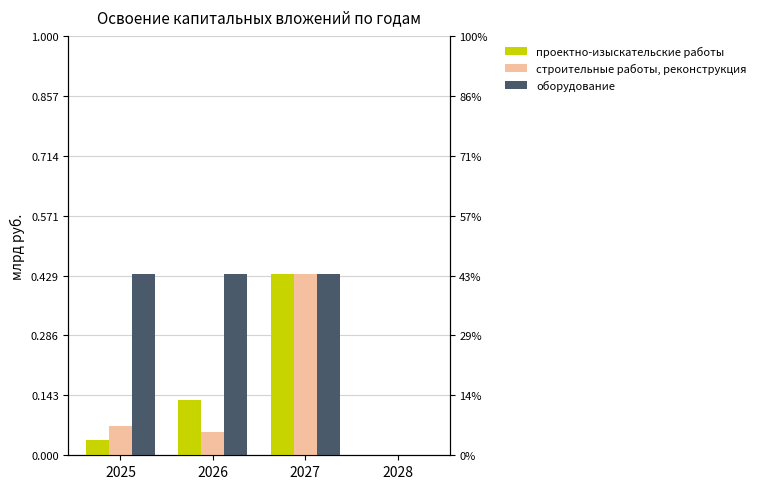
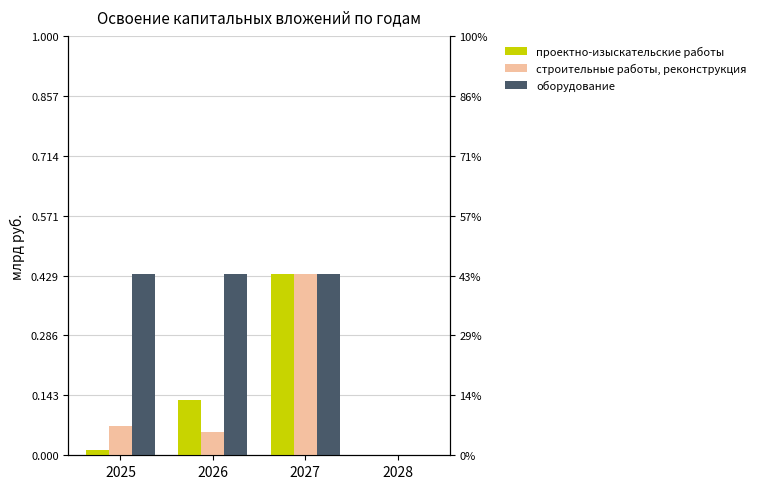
проектно-изыскательские работы, 2025: 0.04 -> 0.01
